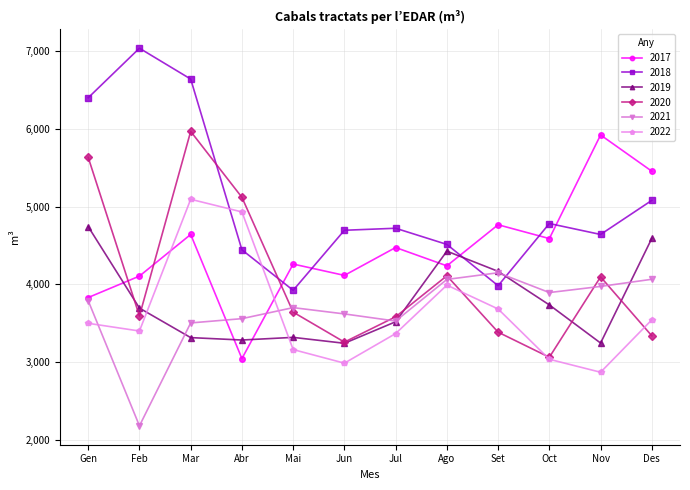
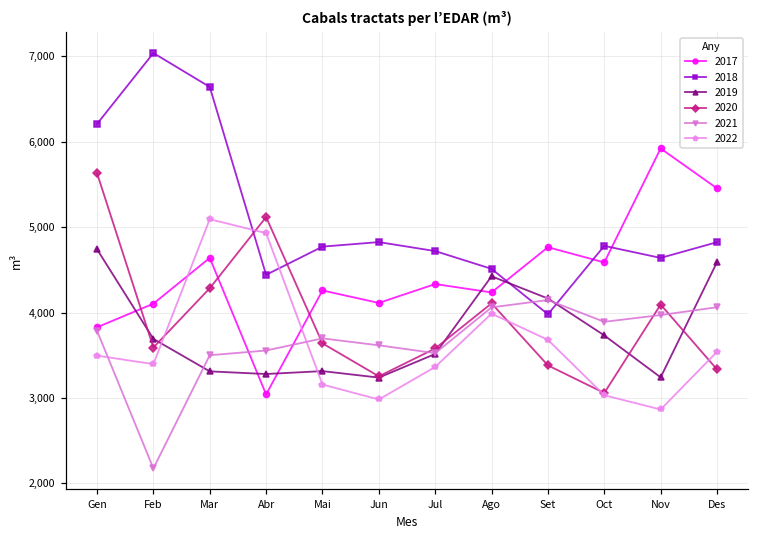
2018, Gen: 6,400 -> 6,200
2020, Mar: 6,000 -> 4,300
2018, Mai: 3,900 -> 4,800
2018, Jun: 4,700 -> 4,800
2017, Jul: 4,500 -> 4,300
2018, Des: 5,100 -> 4,800
